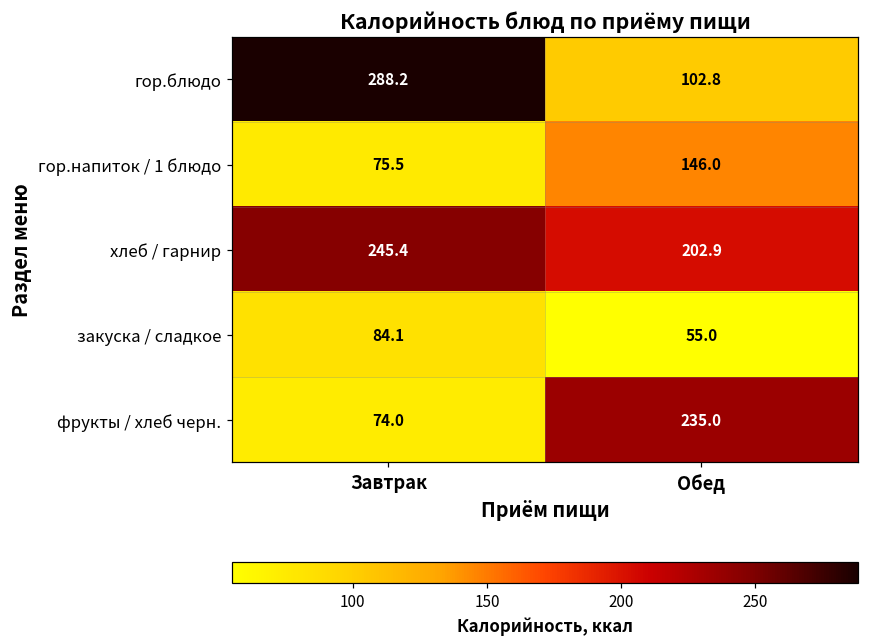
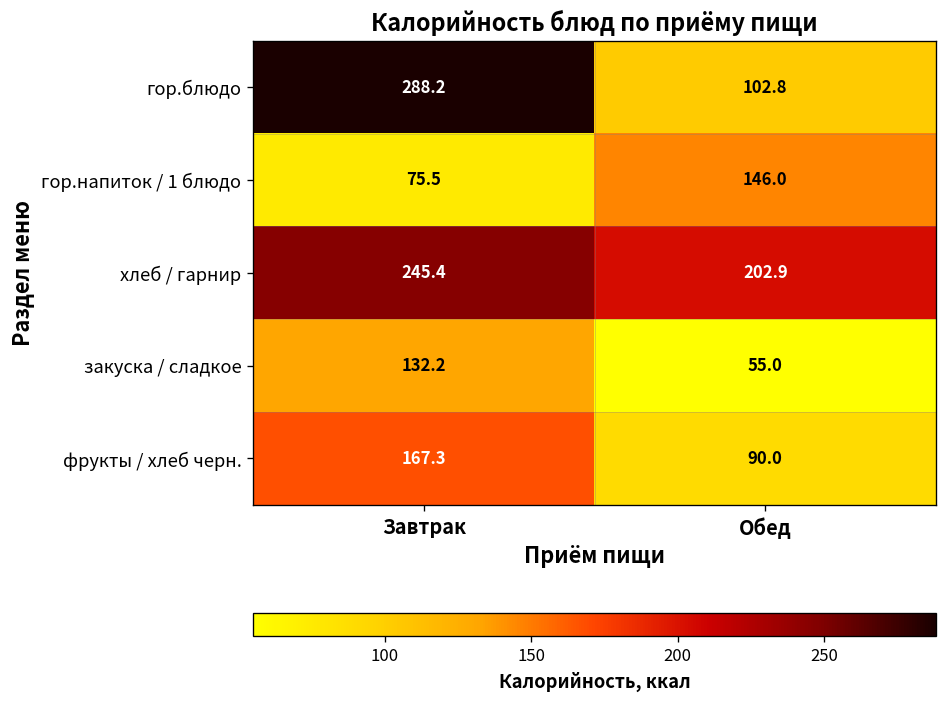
закуска / сладкое, Завтрак: 84.1 -> 132.2
фрукты / хлеб черн., Завтрак: 74.0 -> 167.3
фрукты / хлеб черн., Обед: 235.0 -> 90.0
